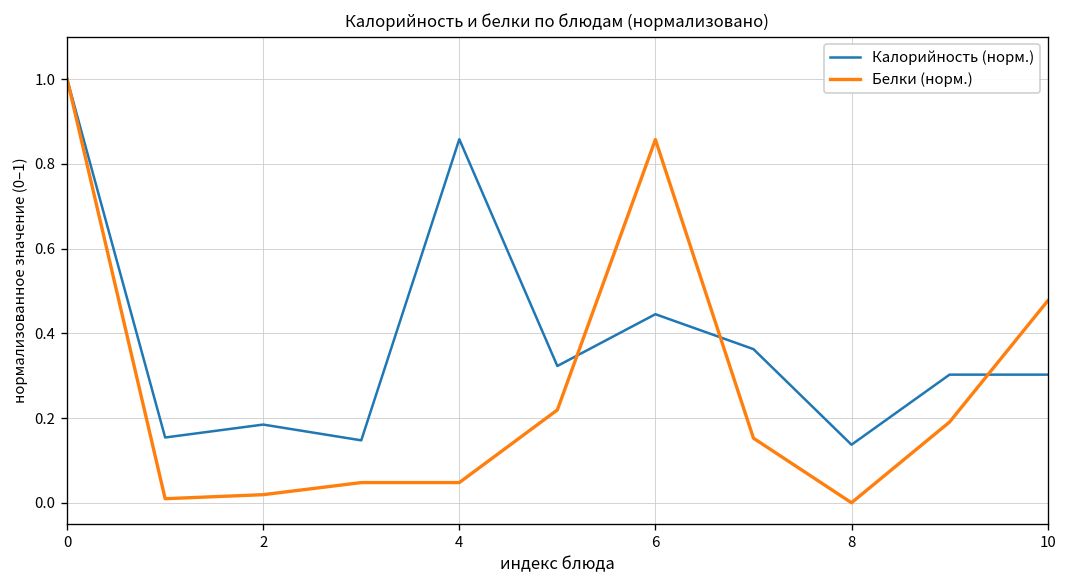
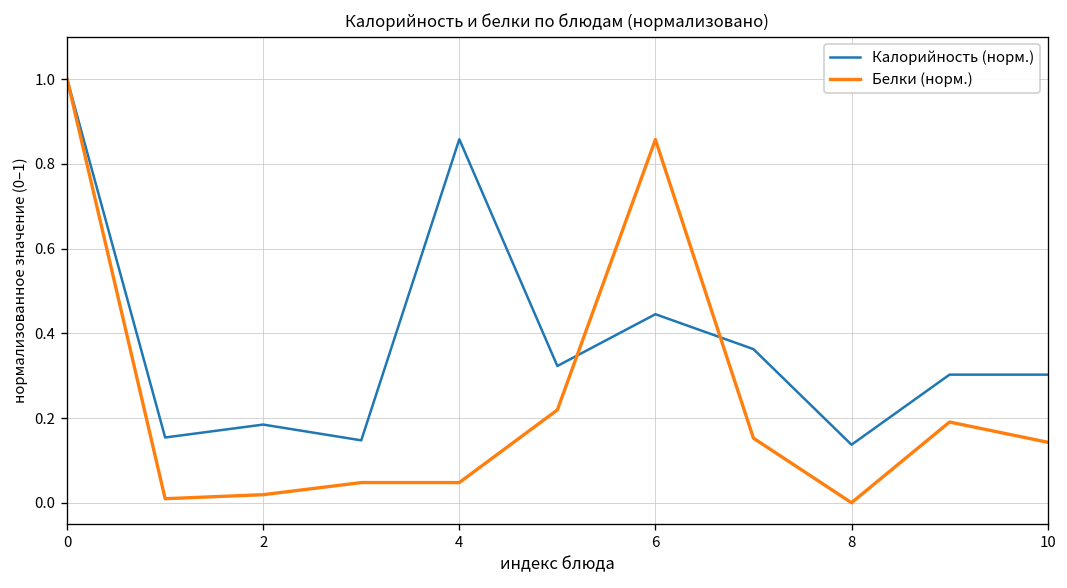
Белки (норм.), 10: 0.48 -> 0.14
